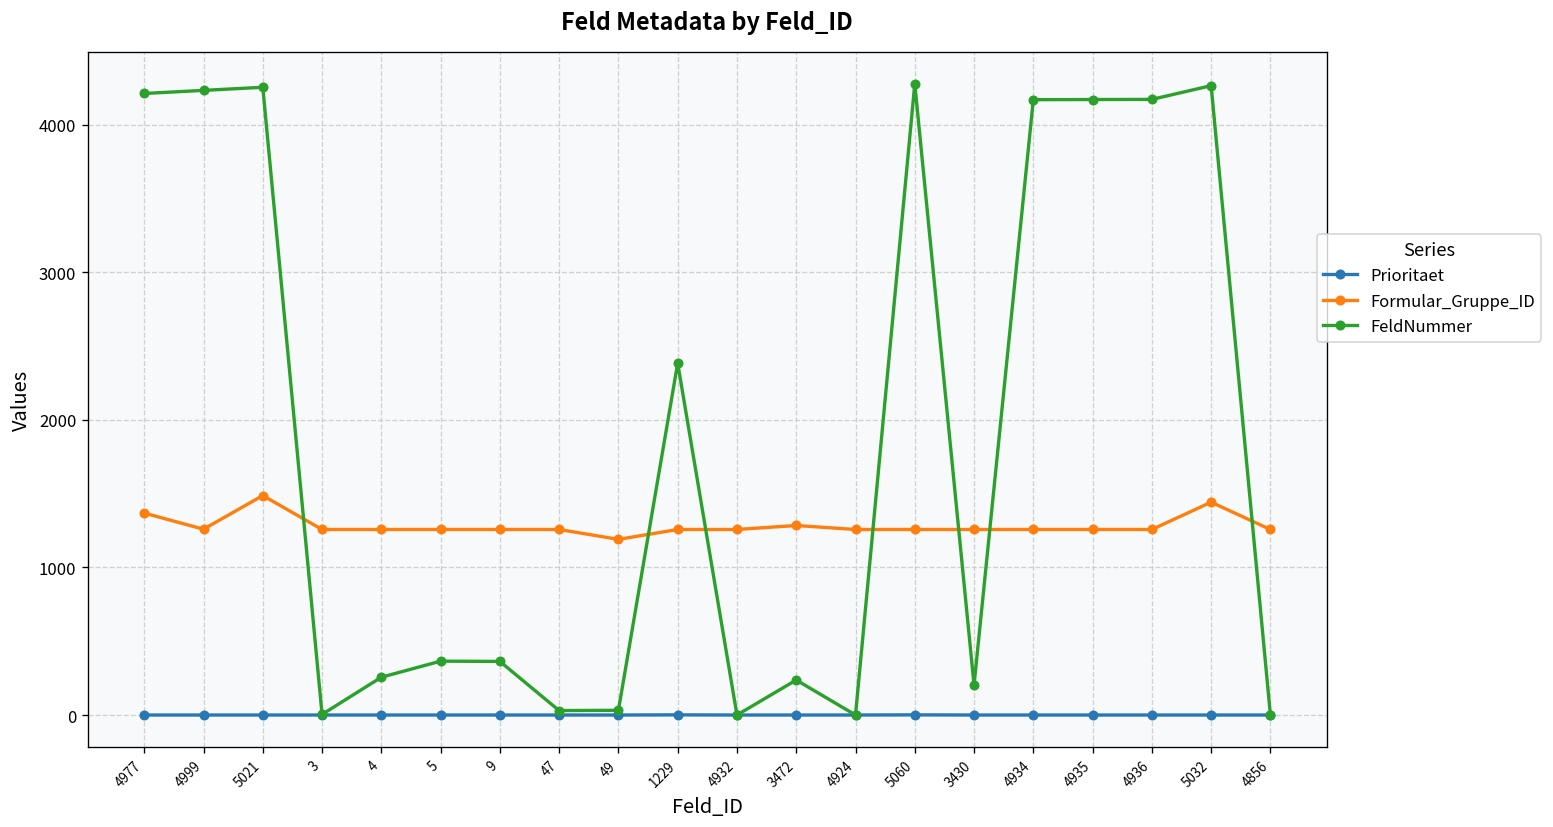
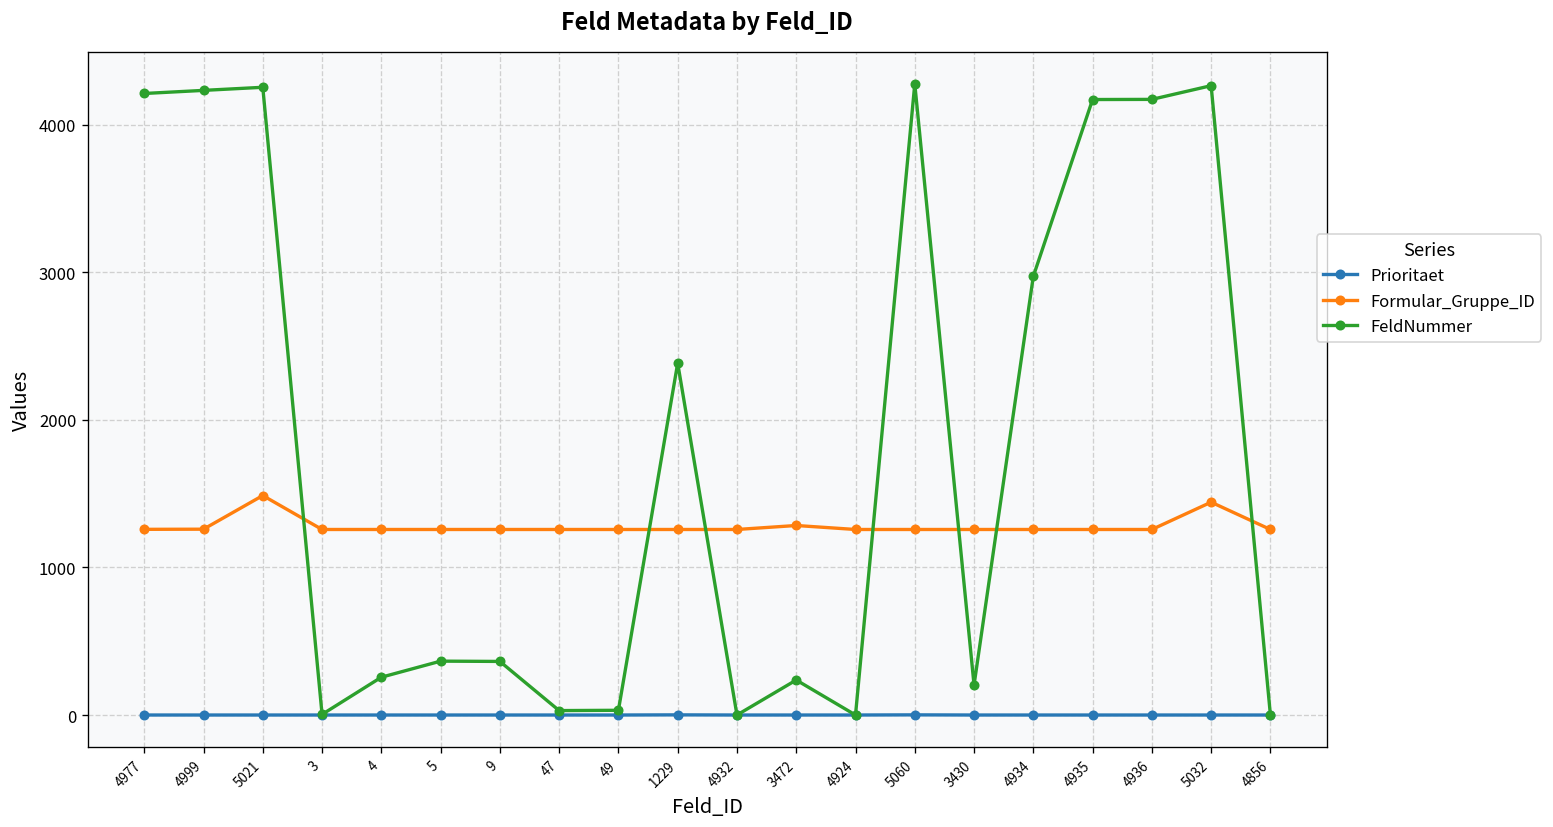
Formular_Gruppe_ID, 4977: 1370 -> 1260
Formular_Gruppe_ID, 49: 1190 -> 1260
FeldNummer, 4934: 4170 -> 2970
